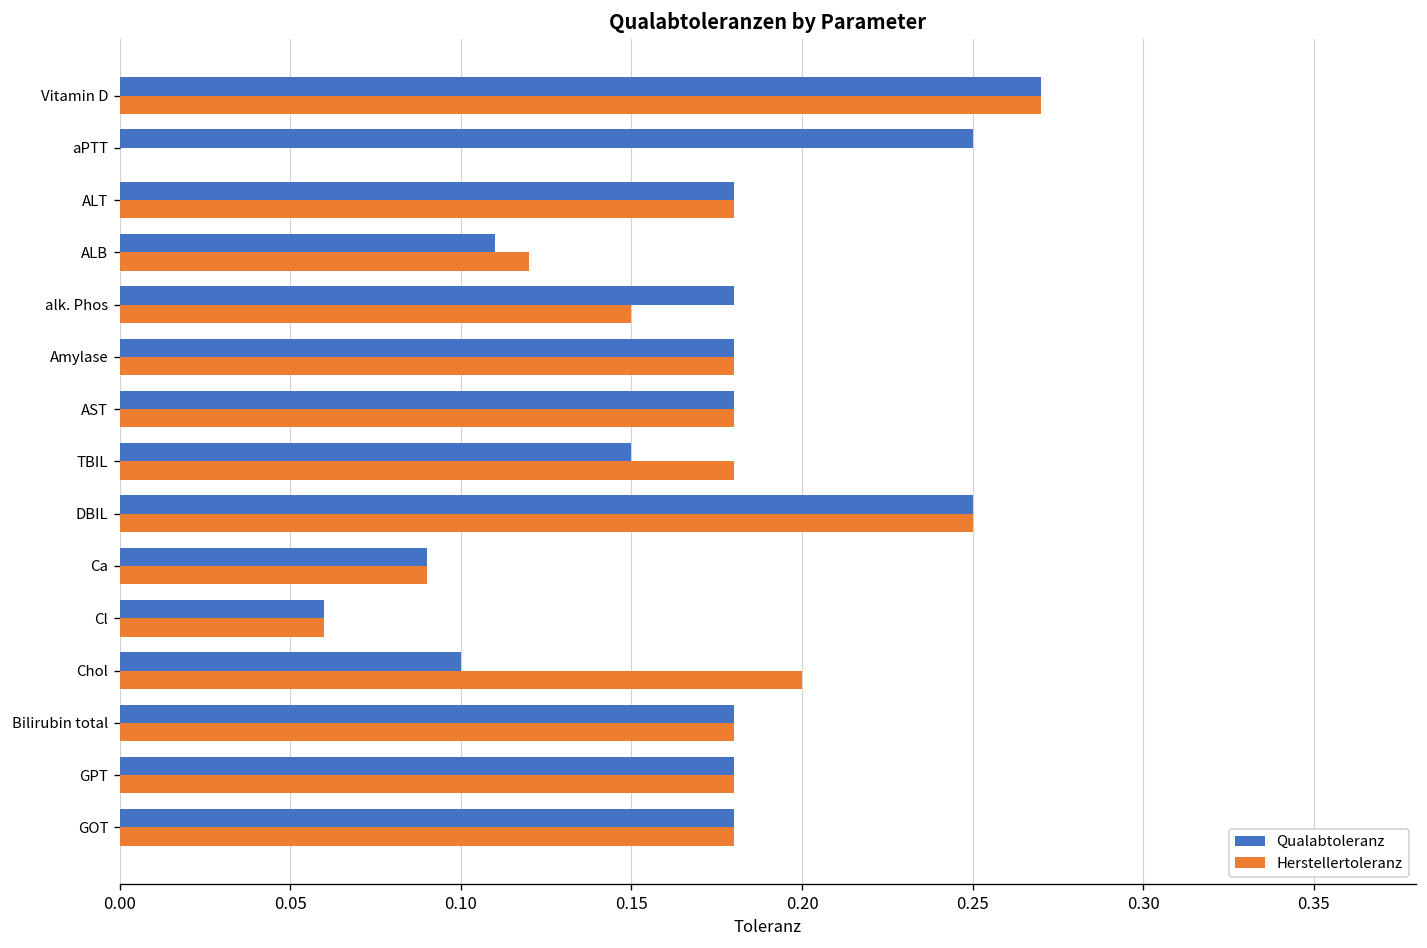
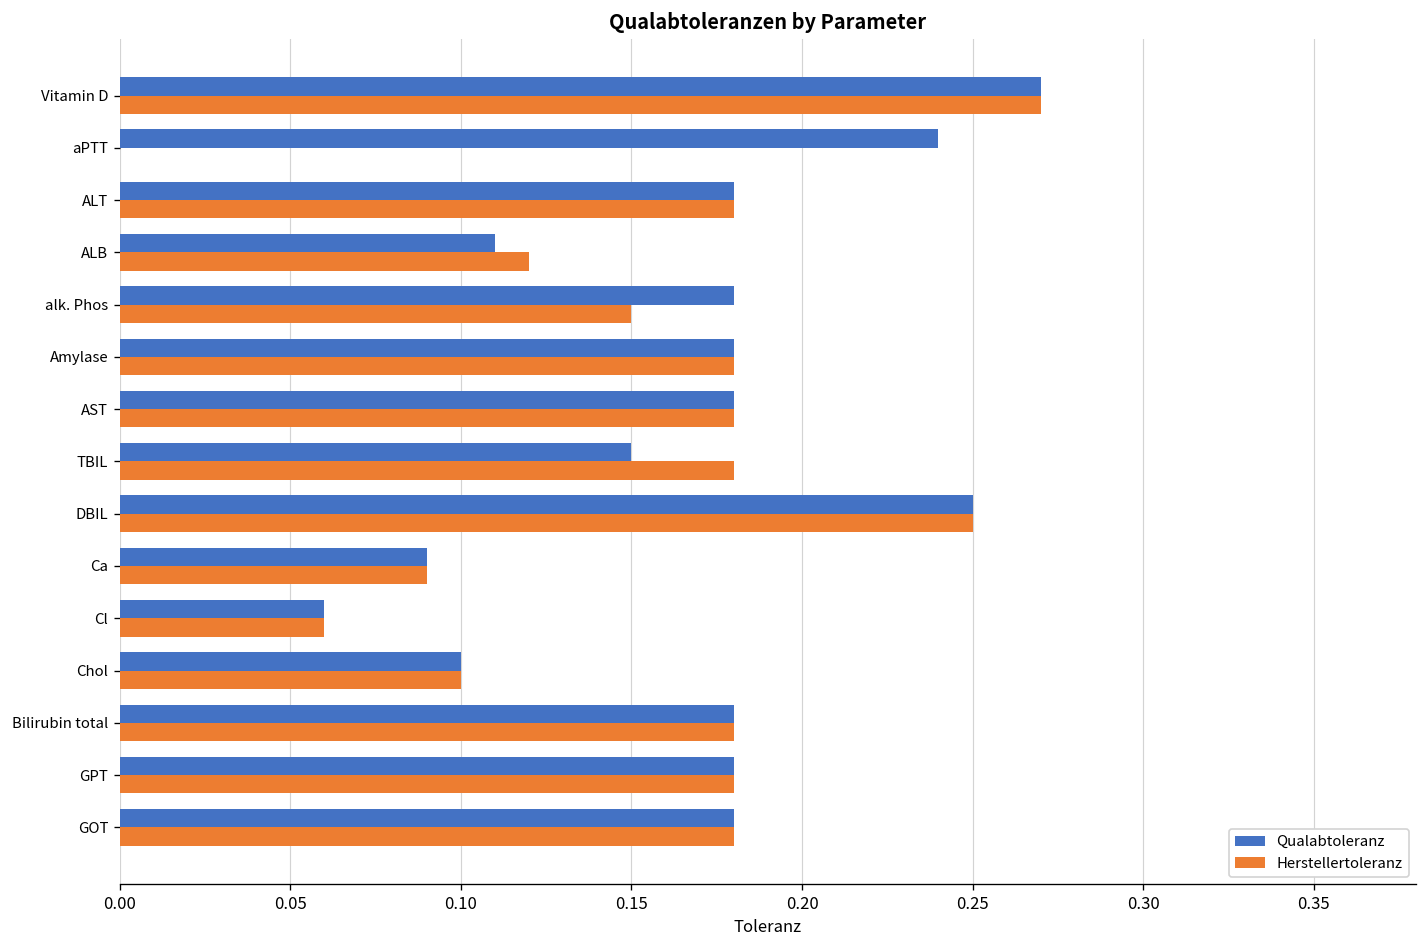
Qualabtoleranz, aPTT: 0.25 -> 0.24
Herstellertoleranz, Chol: 0.2 -> 0.1
